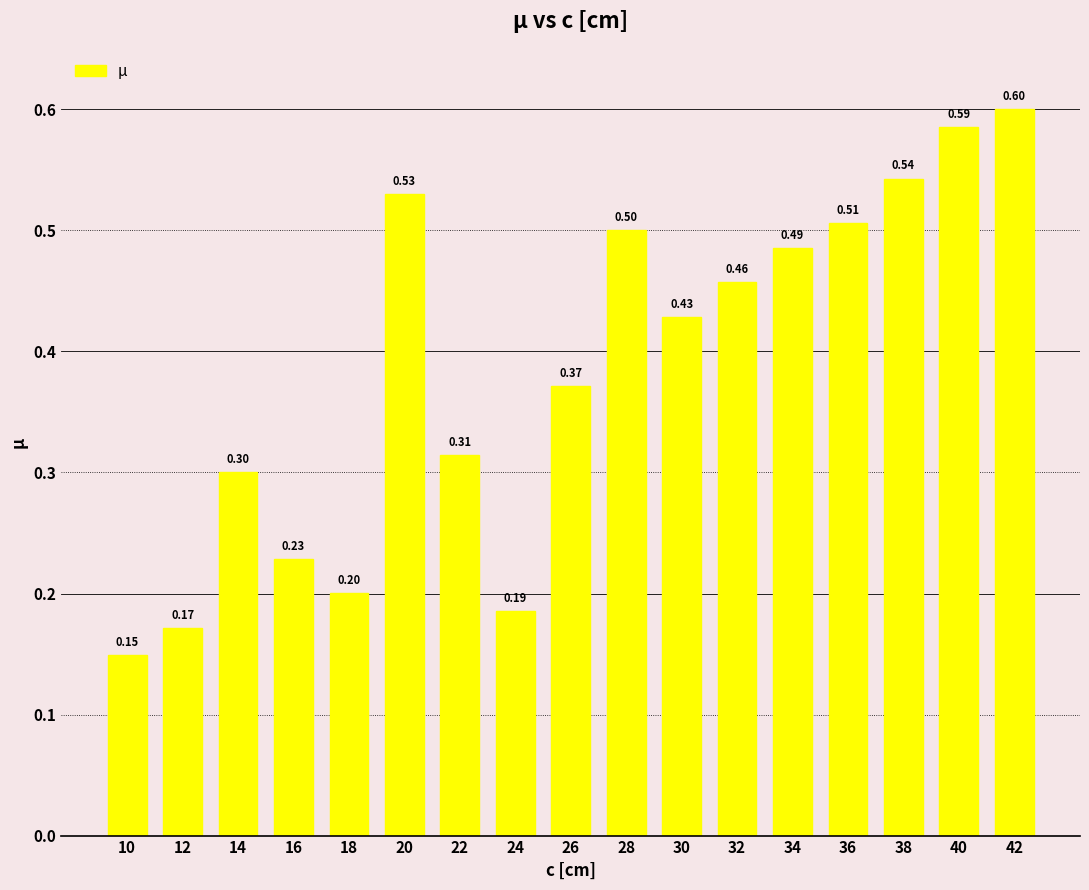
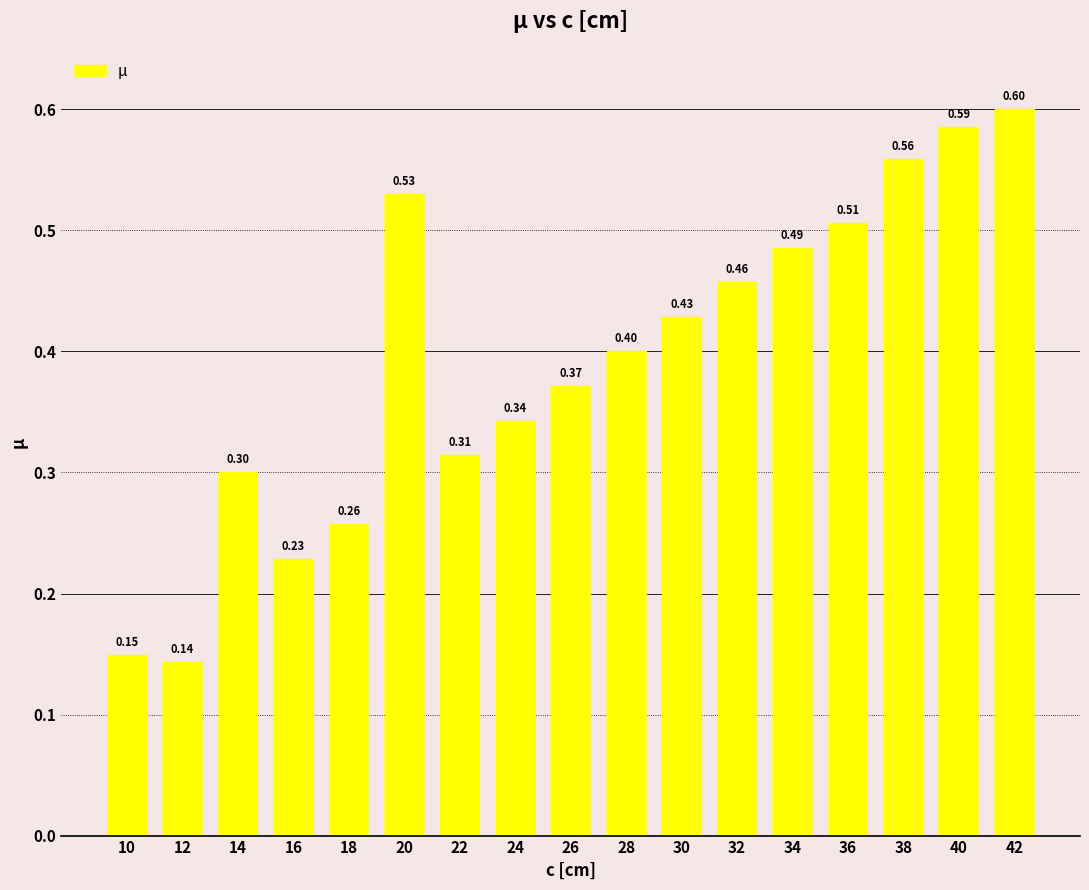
12: 0.17 -> 0.14
18: 0.20 -> 0.26
24: 0.19 -> 0.34
28: 0.50 -> 0.40
38: 0.54 -> 0.56
